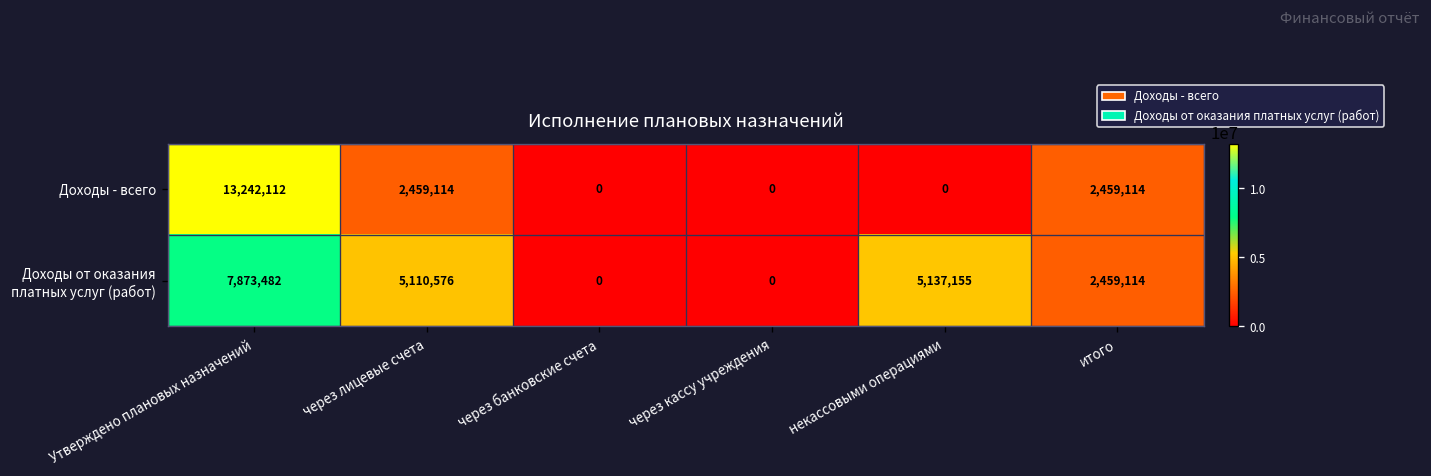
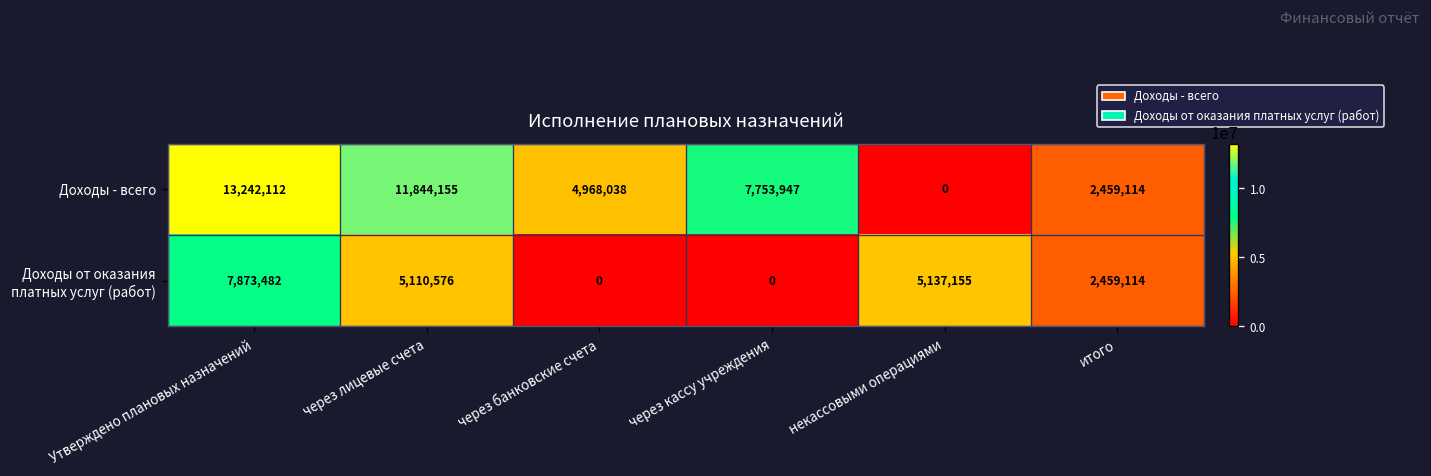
Доходы - всего, через лицевые счета: 2,459,114 -> 11,844,155
Доходы - всего, через банковские счета: 0 -> 4,968,038
Доходы - всего, через кассу учреждения: 0 -> 7,753,947
